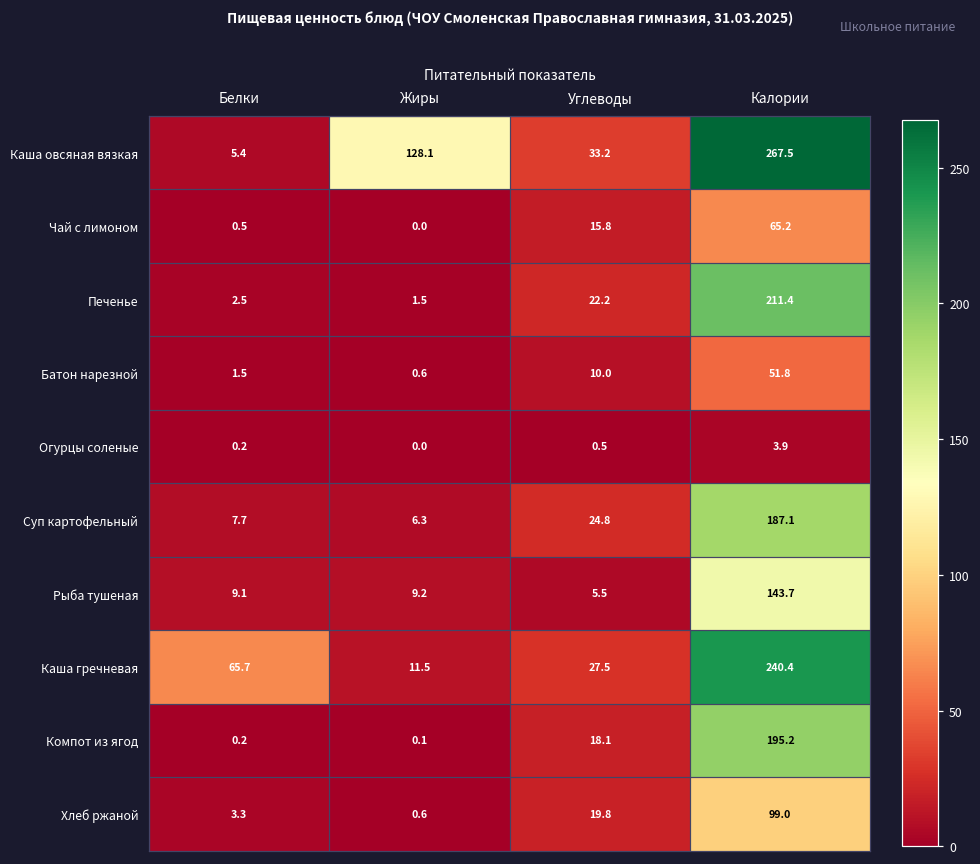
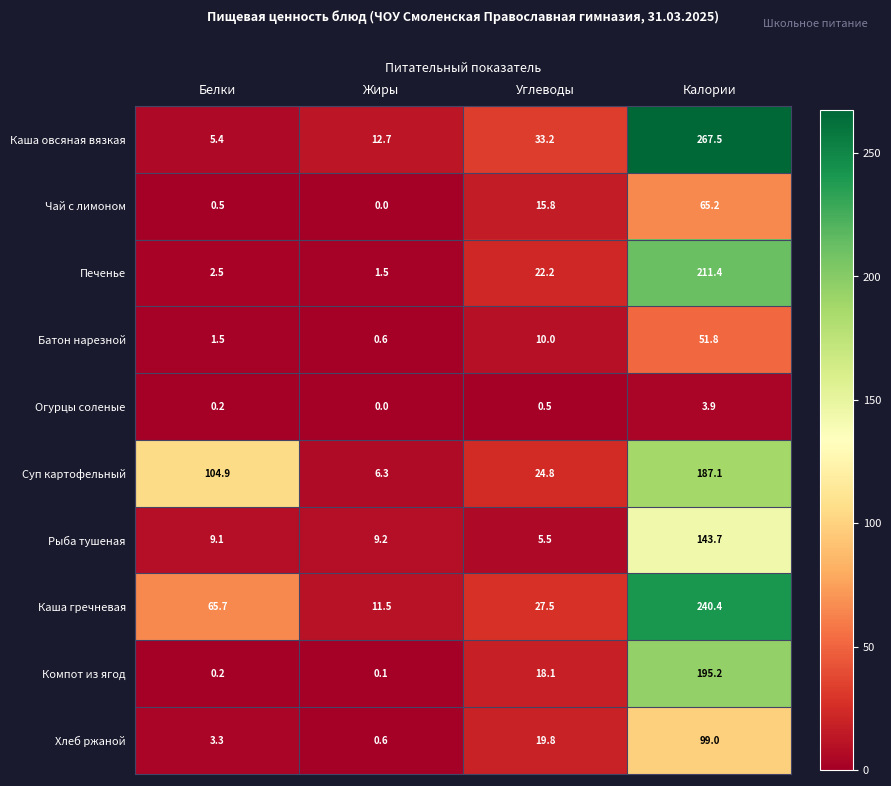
Каша овсяная вязкая, Жиры: 128.1 -> 12.7
Суп картофельный, Белки: 7.7 -> 104.9
